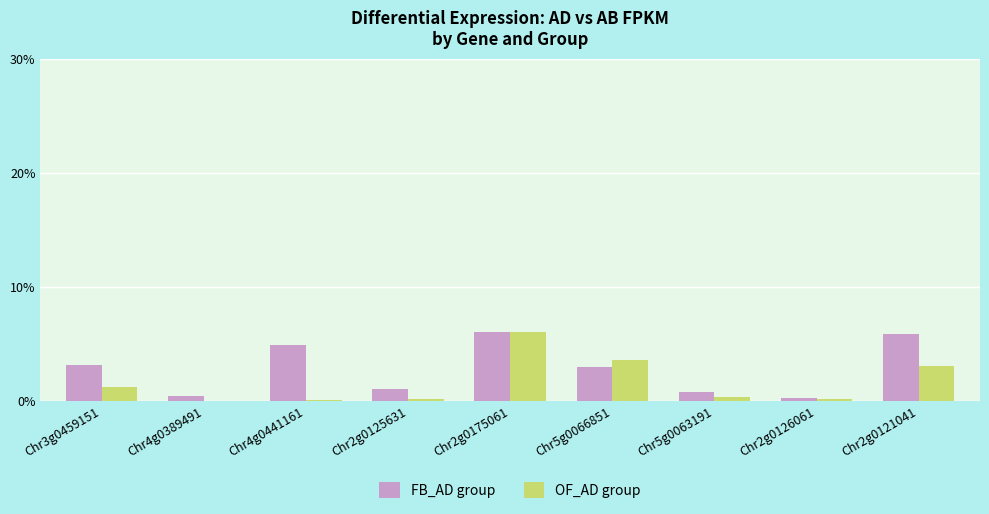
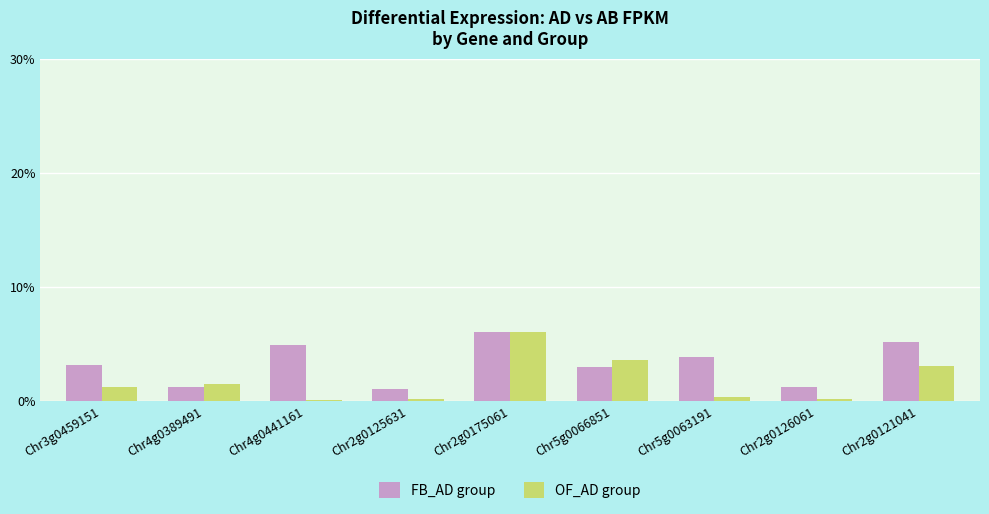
FB_AD group, Chr4g0389491: 0.4% -> 1.2%
OF_AD group, Chr4g0389491: 0.0% -> 1.5%
FB_AD group, Chr5g0063191: 0.8% -> 3.9%
FB_AD group, Chr2g0126061: 0.3% -> 1.3%
FB_AD group, Chr2g0121041: 5.9% -> 5.2%
